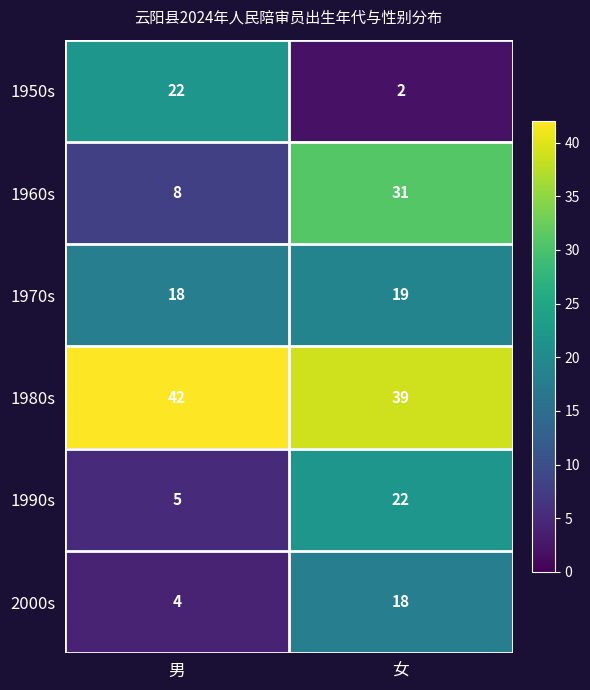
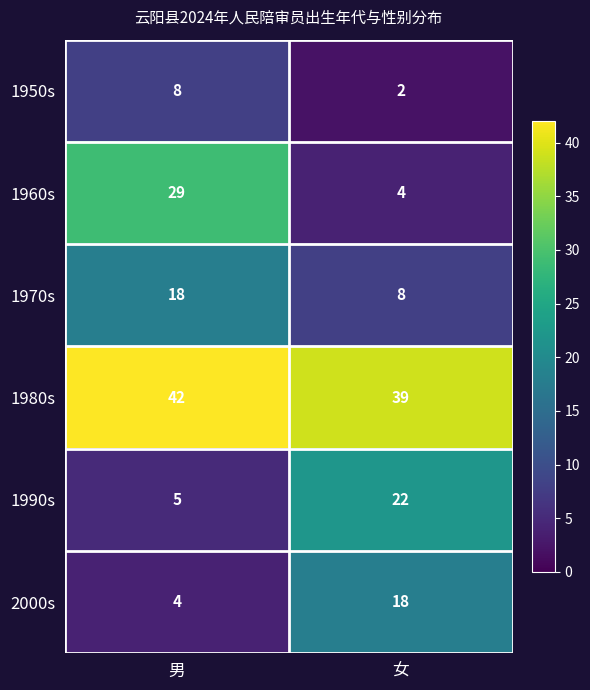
1950s, 男: 22 -> 8
1960s, 男: 8 -> 29
1960s, 女: 31 -> 4
1970s, 女: 19 -> 8
